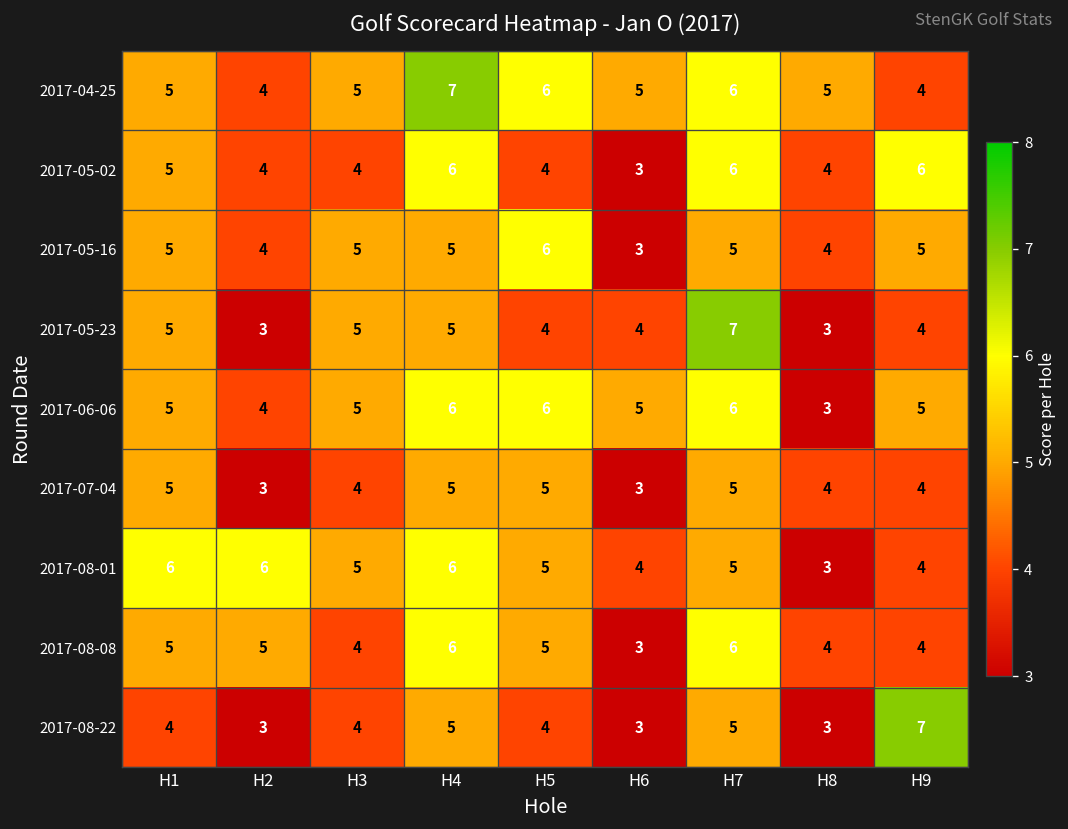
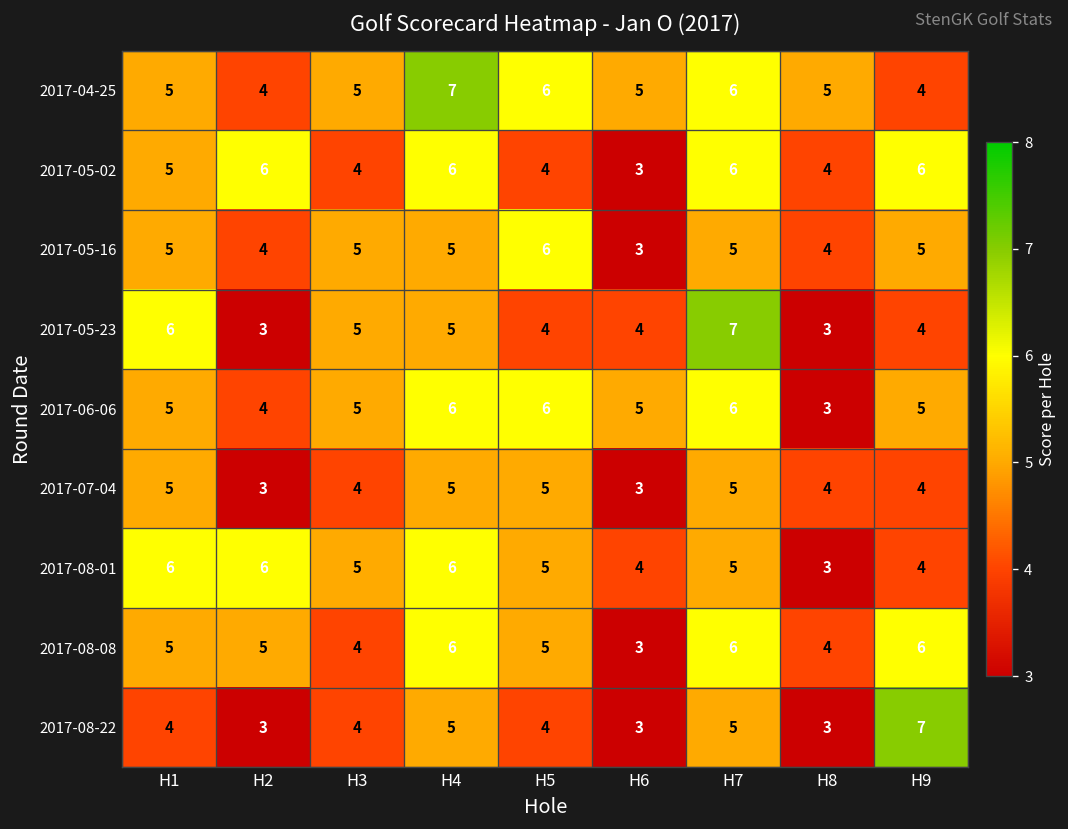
2017-05-02, H2: 4 -> 6
2017-05-23, H1: 5 -> 6
2017-08-08, H9: 4 -> 6
